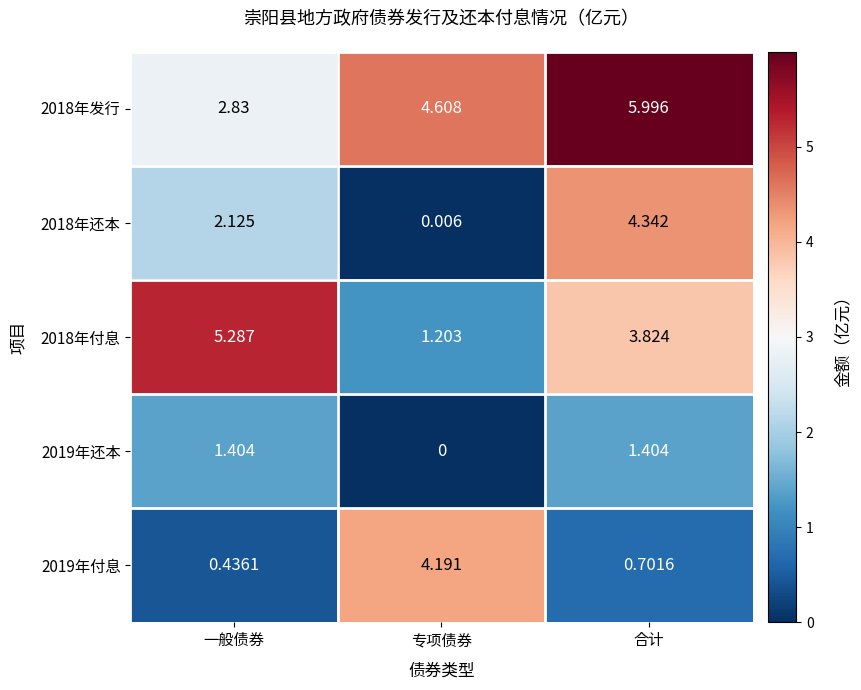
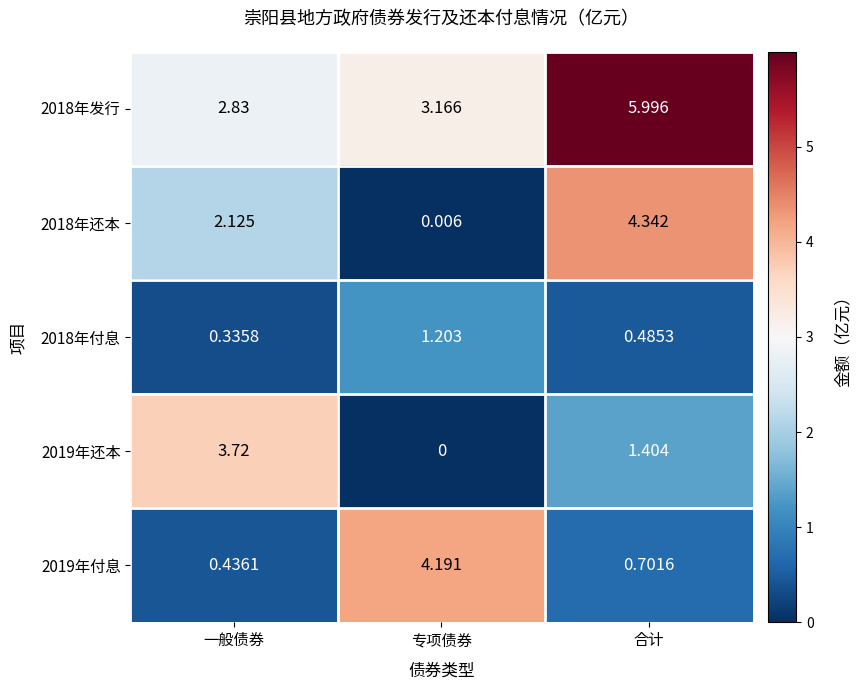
2018年发行, 专项债券: 4.608 -> 3.166
2018年付息, 一般债券: 5.287 -> 0.3358
2018年付息, 合计: 3.824 -> 0.4853
2019年还本, 一般债券: 1.404 -> 3.72
